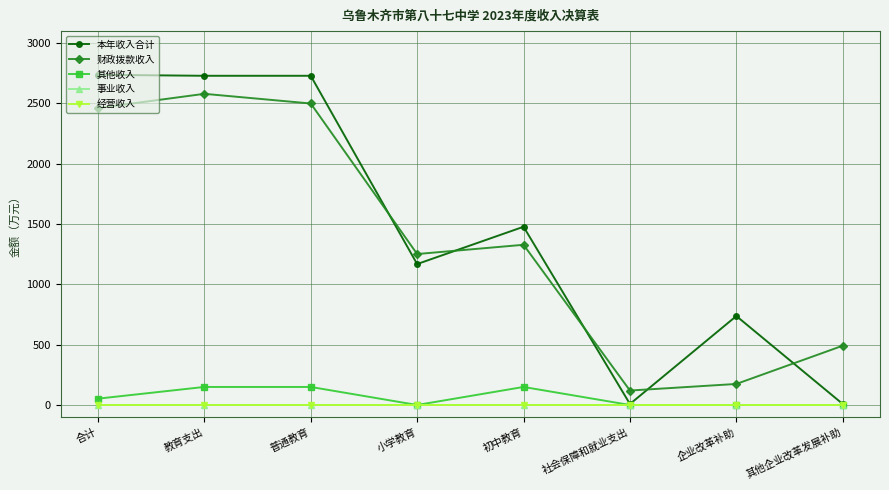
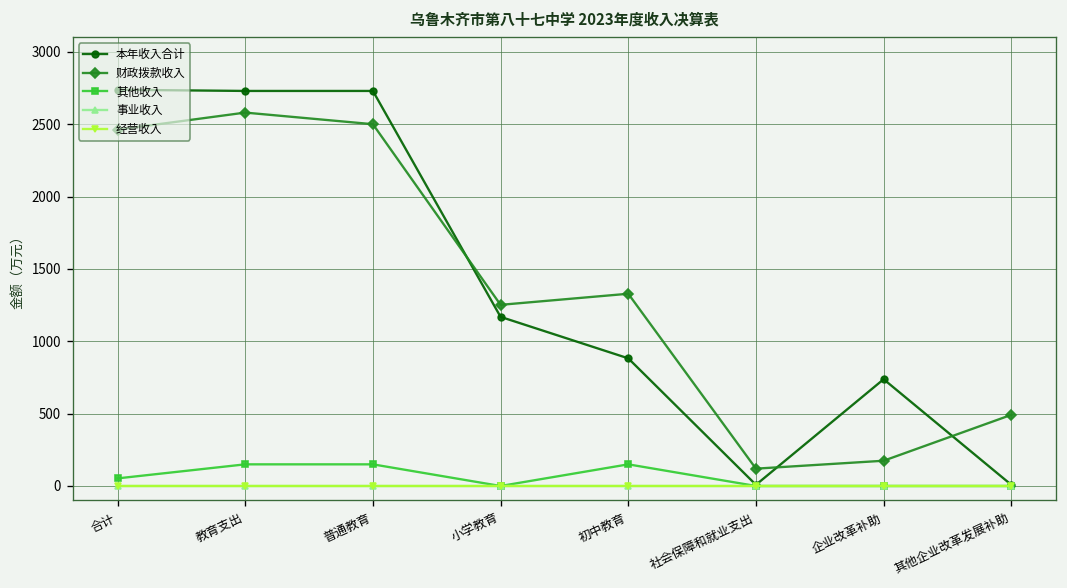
本年收入合计, 初中教育: 1480 -> 880
